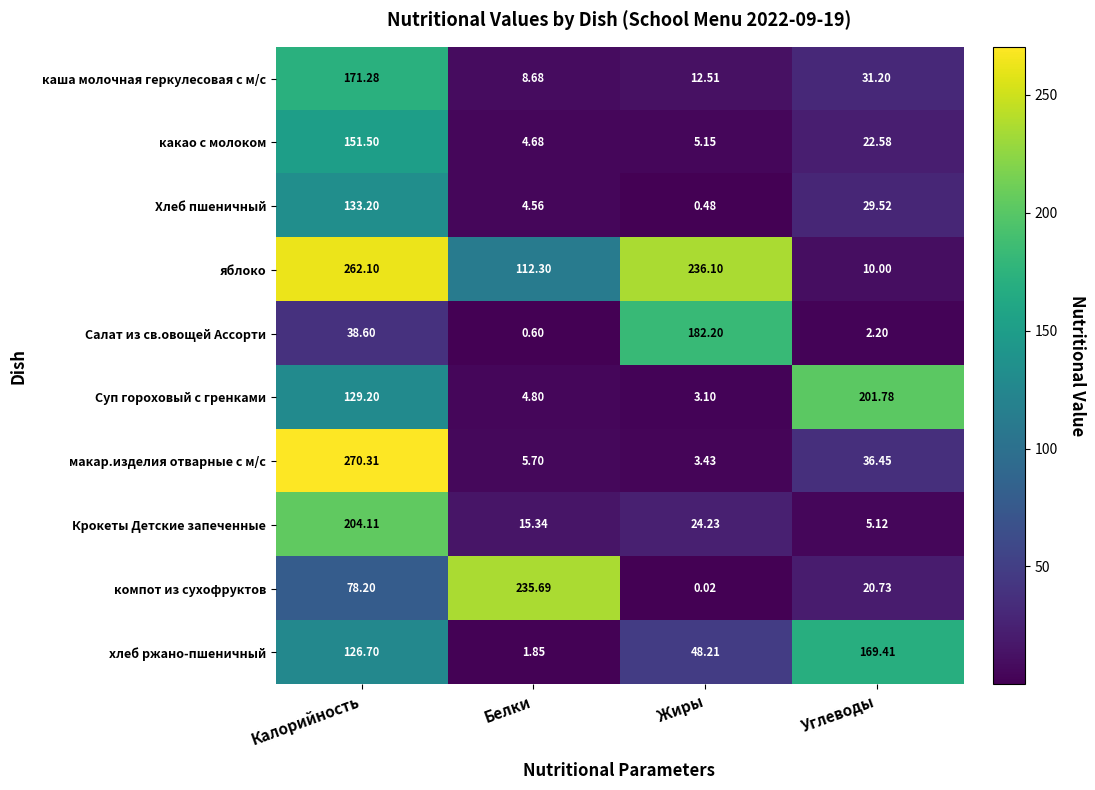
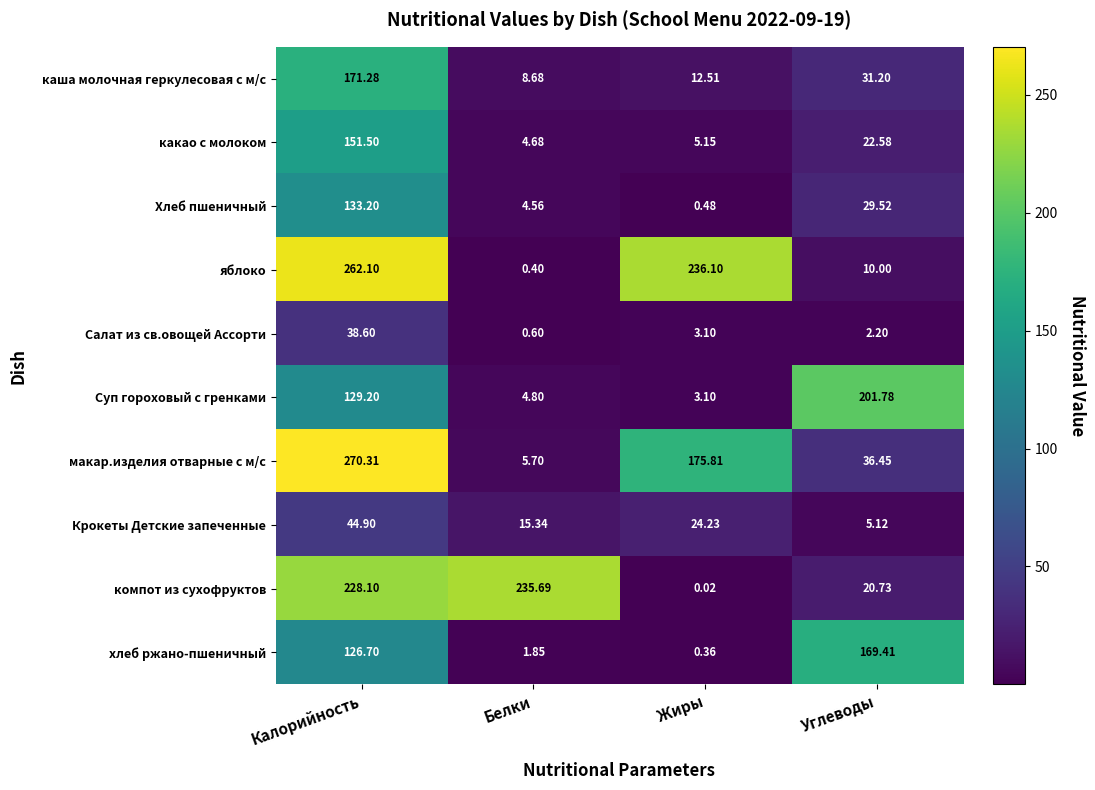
яблоко, Белки: 112.30 -> 0.40
Салат из св.овощей Ассорти, Жиры: 182.20 -> 3.10
макар.изделия отварные с м/с, Жиры: 3.43 -> 175.81
Крокеты Детские запеченные, Калорийность: 204.11 -> 44.90
компот из сухофруктов, Калорийность: 78.20 -> 228.10
хлеб ржано-пшеничный, Жиры: 48.21 -> 0.36
